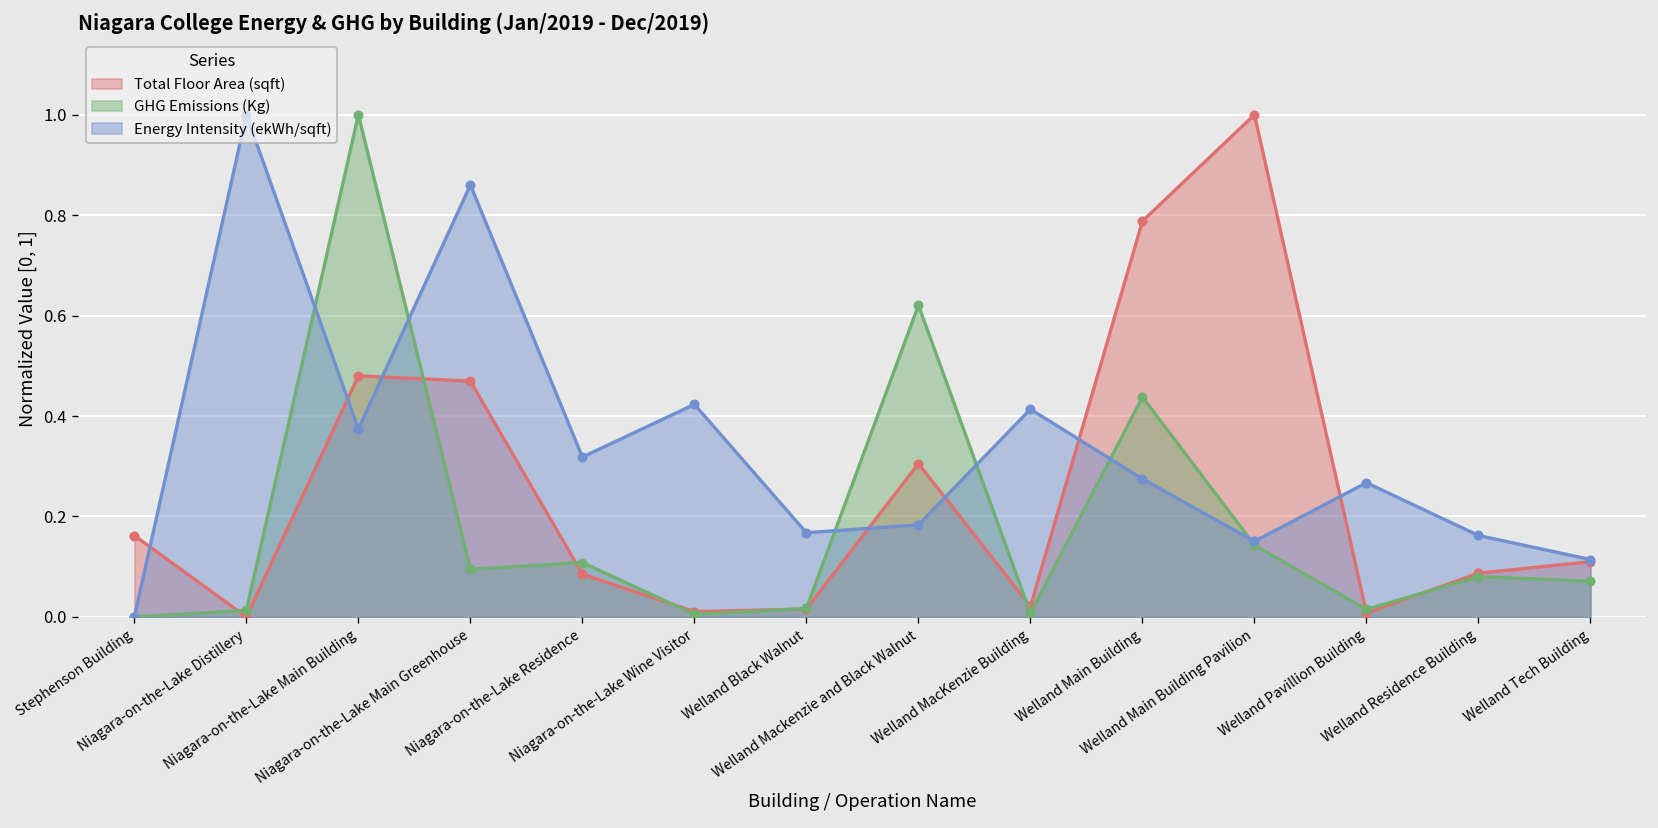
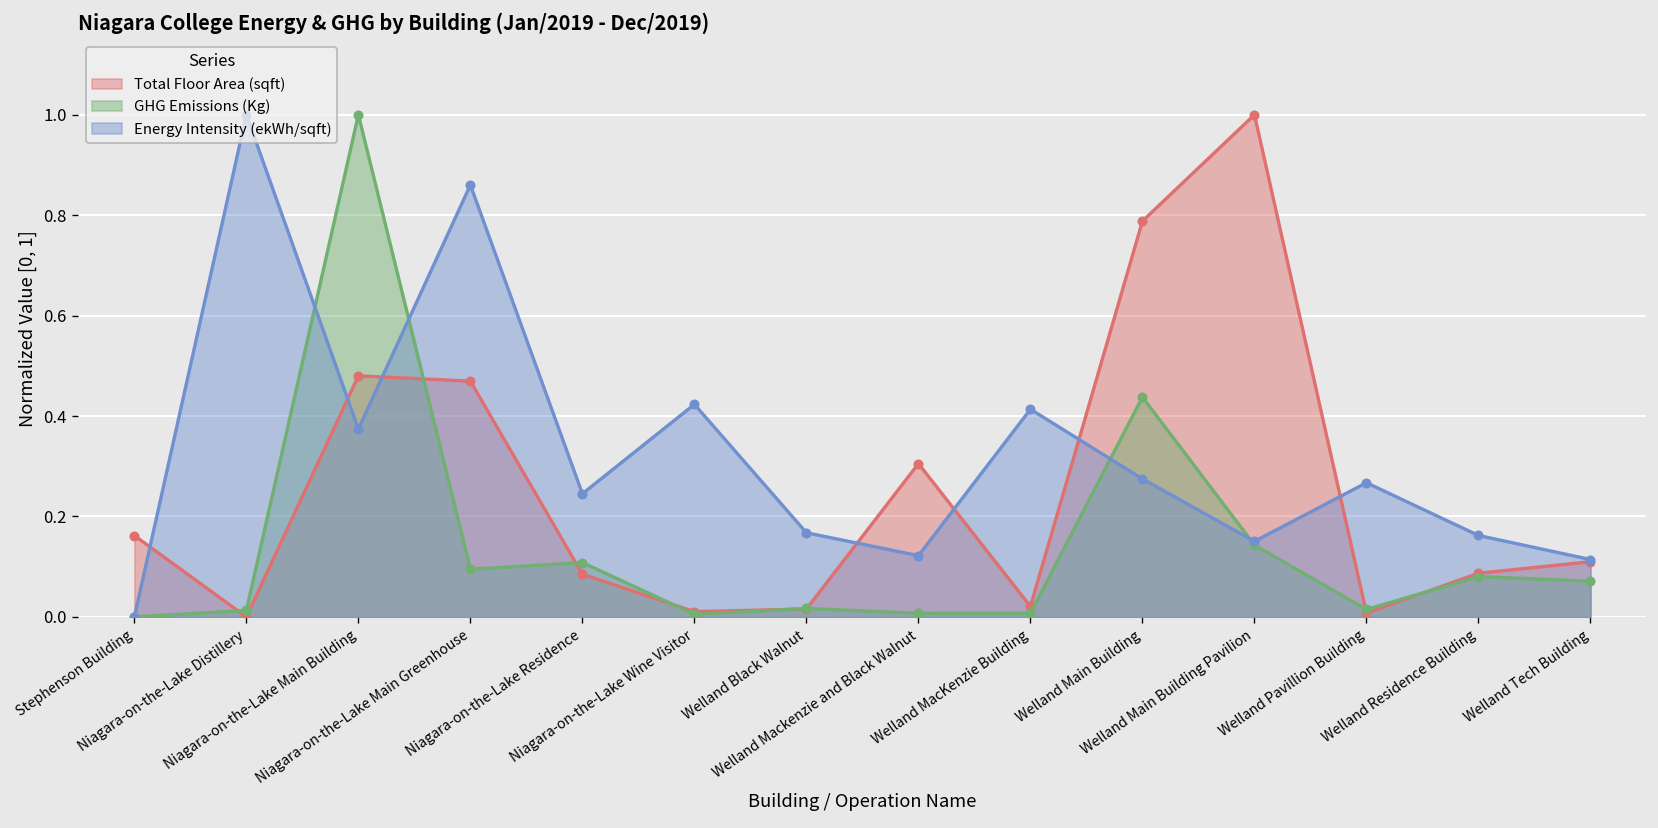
Energy Intensity (ekWh/sqft), Niagara-on-the-Lake Residence: 0.32 -> 0.25
GHG Emissions (Kg), Welland Mackenzie and Black Walnut: 0.62 -> 0.01
Energy Intensity (ekWh/sqft), Welland Mackenzie and Black Walnut: 0.18 -> 0.12
